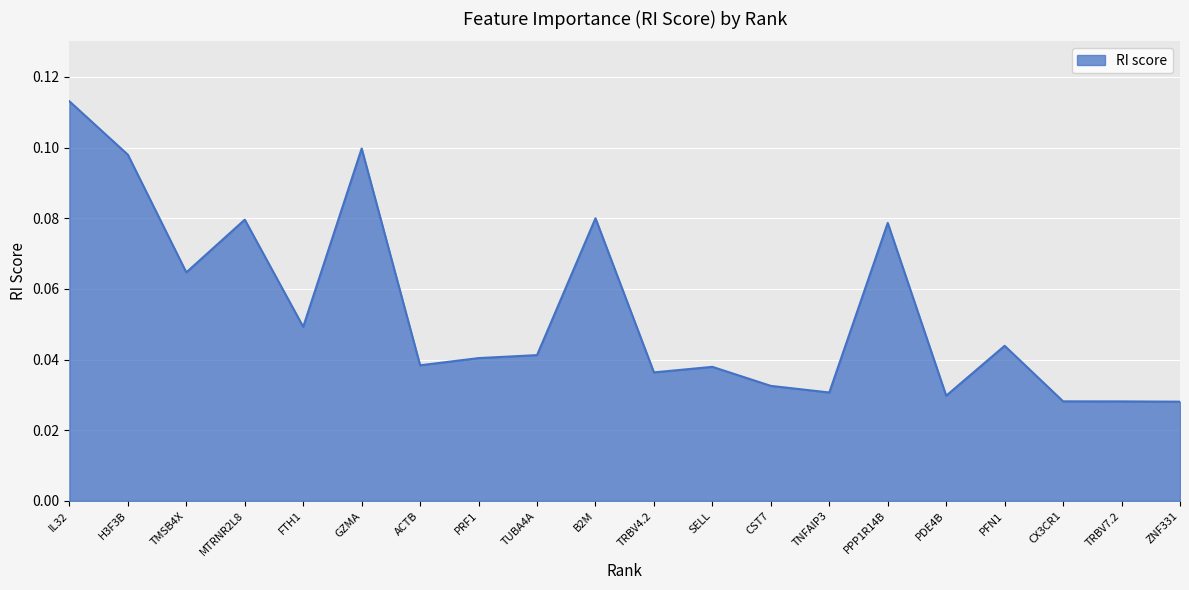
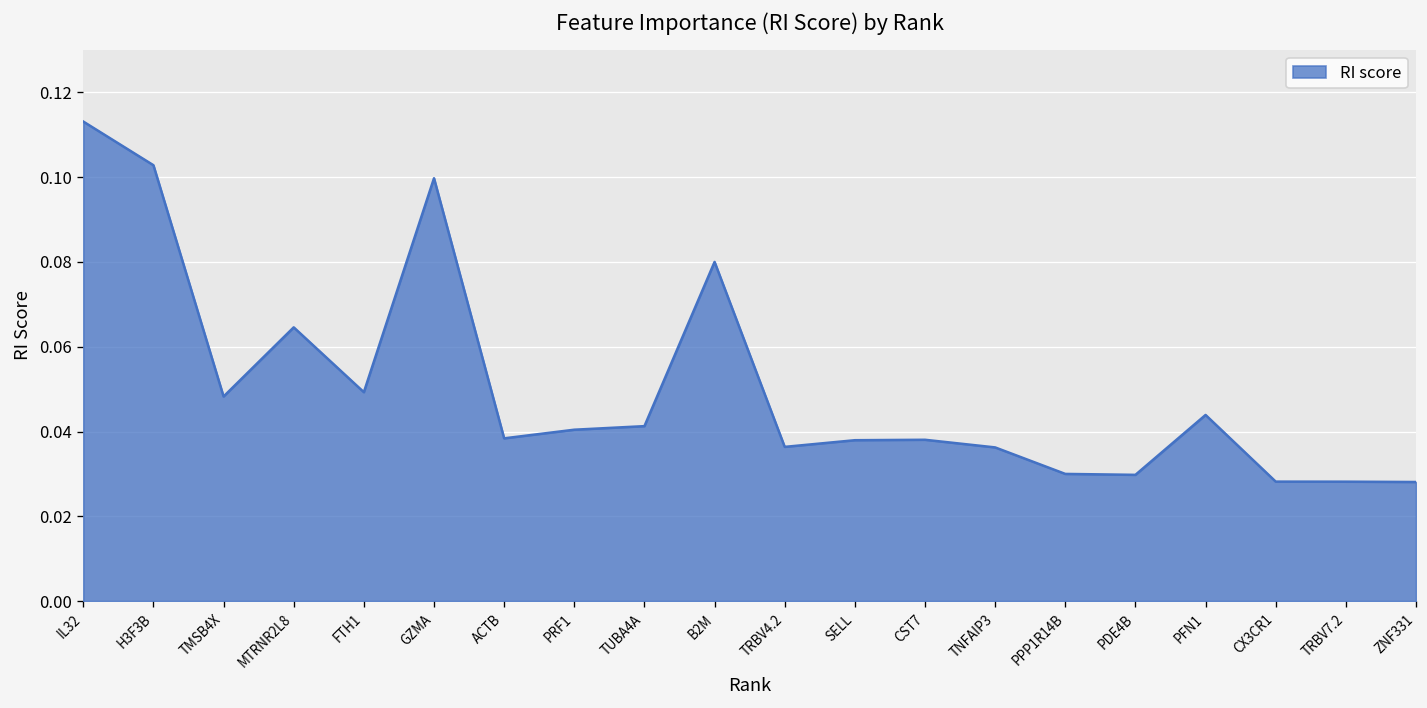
H3F3B: 0.098 -> 0.103
TMSB4X: 0.065 -> 0.048
MTRNR2L8: 0.080 -> 0.065
CST7: 0.033 -> 0.038
TNFAIP3: 0.031 -> 0.036
PPP1R14B: 0.079 -> 0.030
